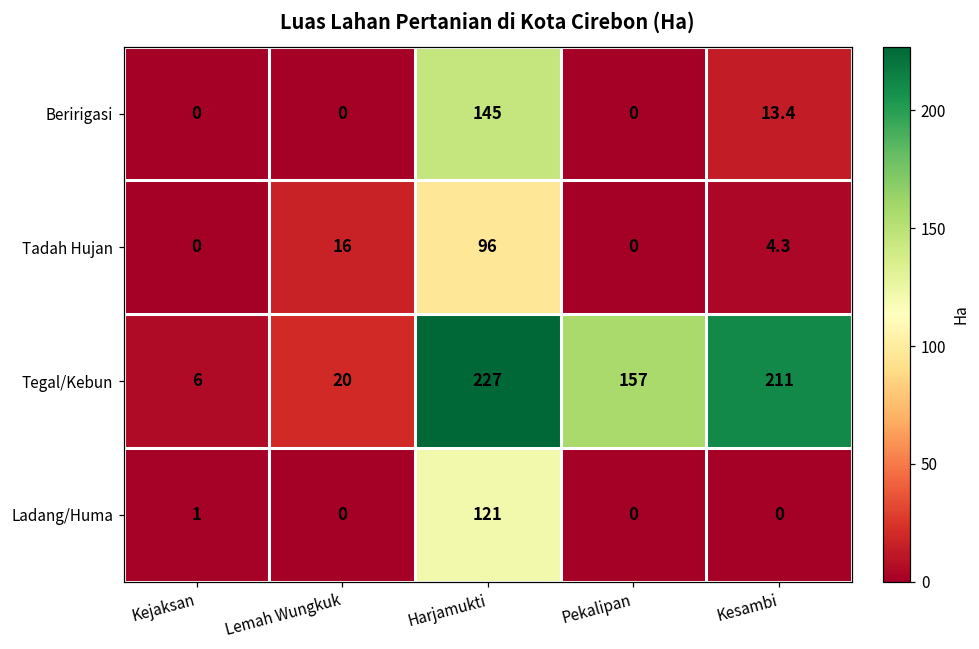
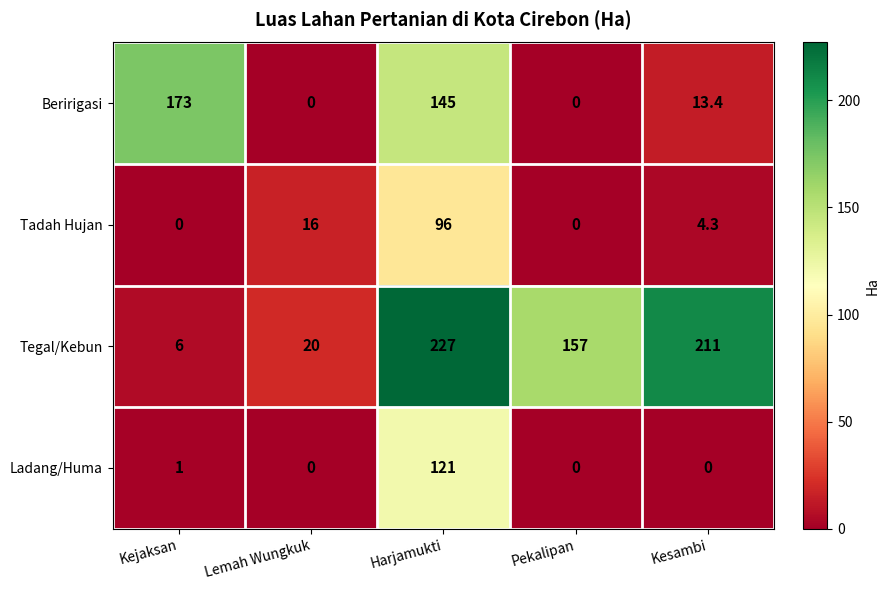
Beririgasi, Kejaksan: 0 -> 173
